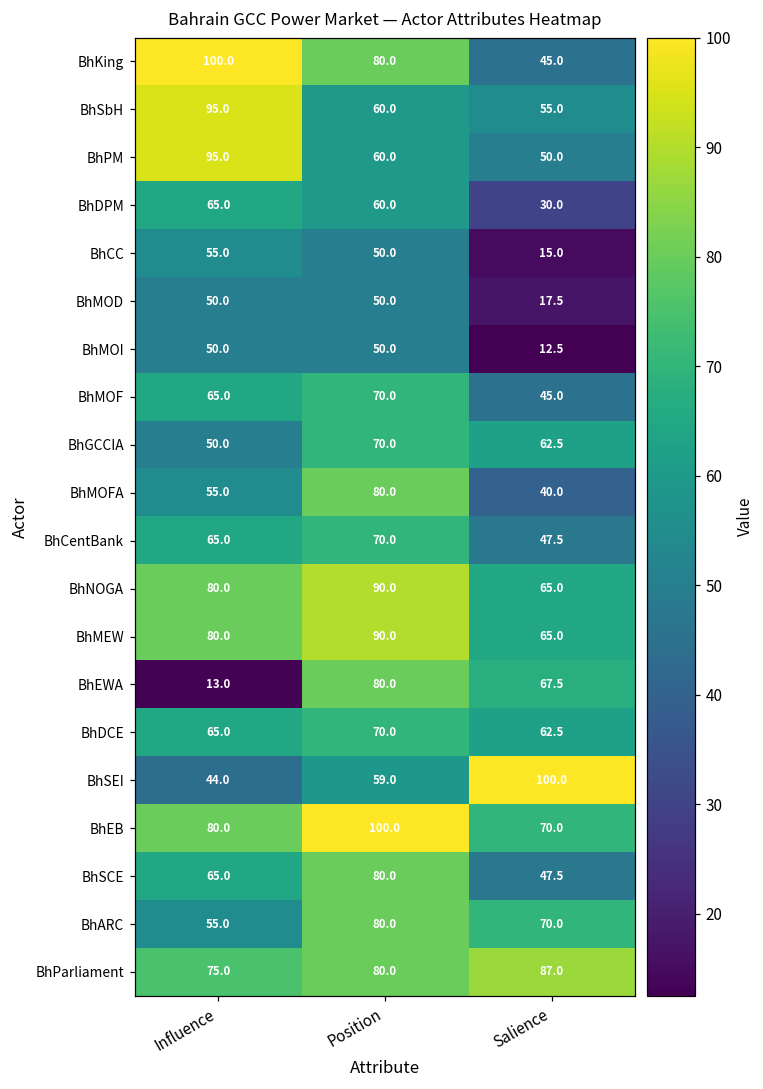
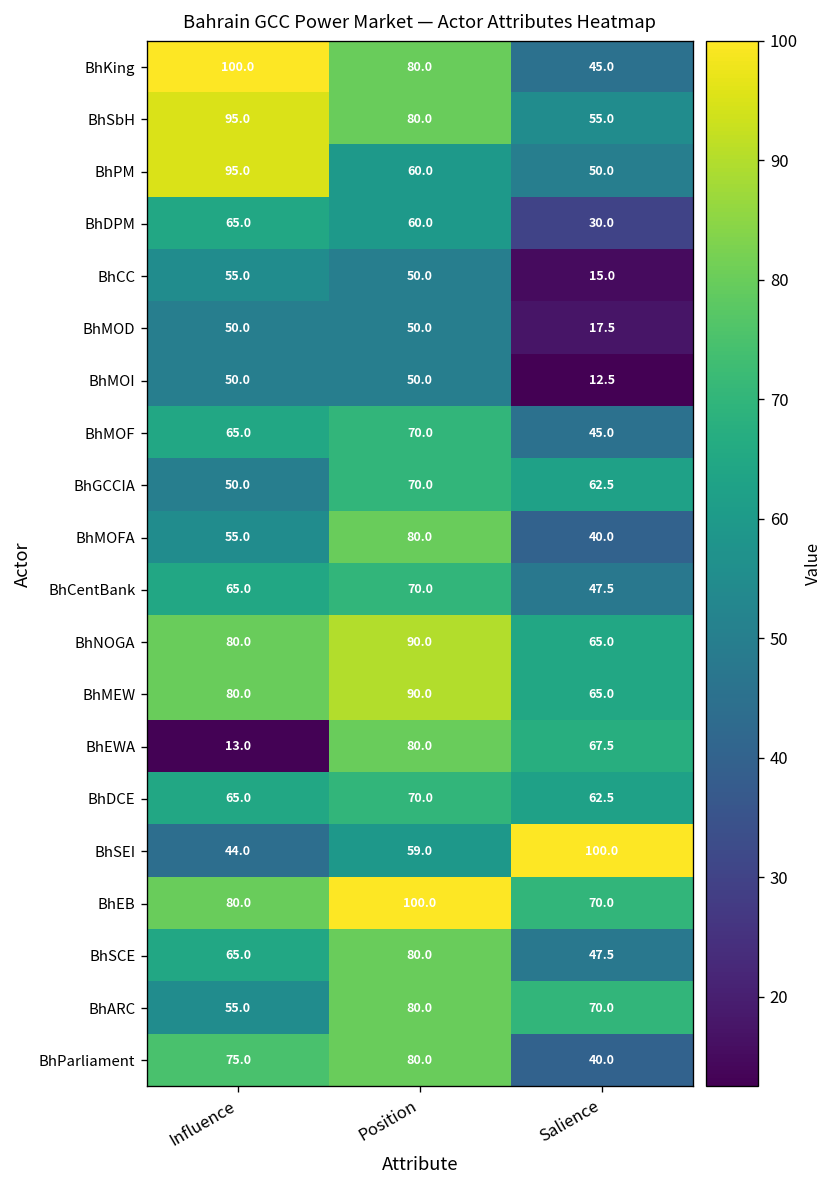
BhSbH, Position: 60.0 -> 80.0
BhParliament, Salience: 87.0 -> 40.0
